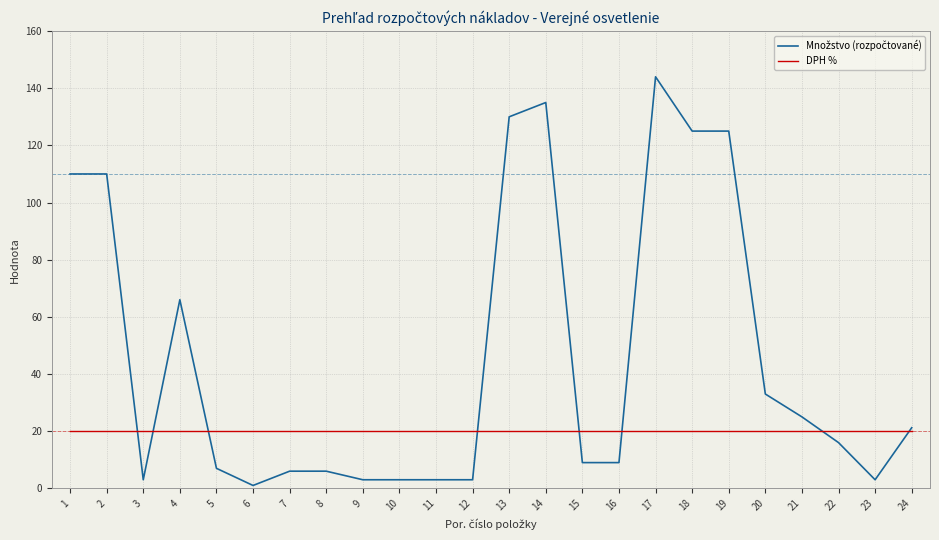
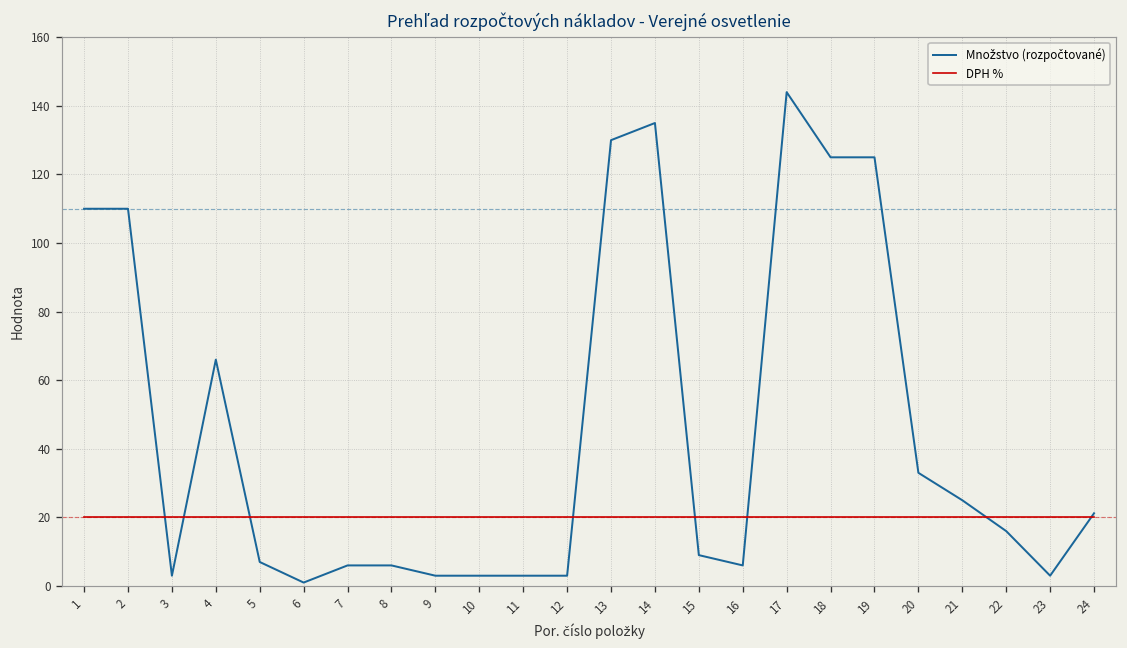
Množstvo (rozpočtované), 16: 9 -> 6
